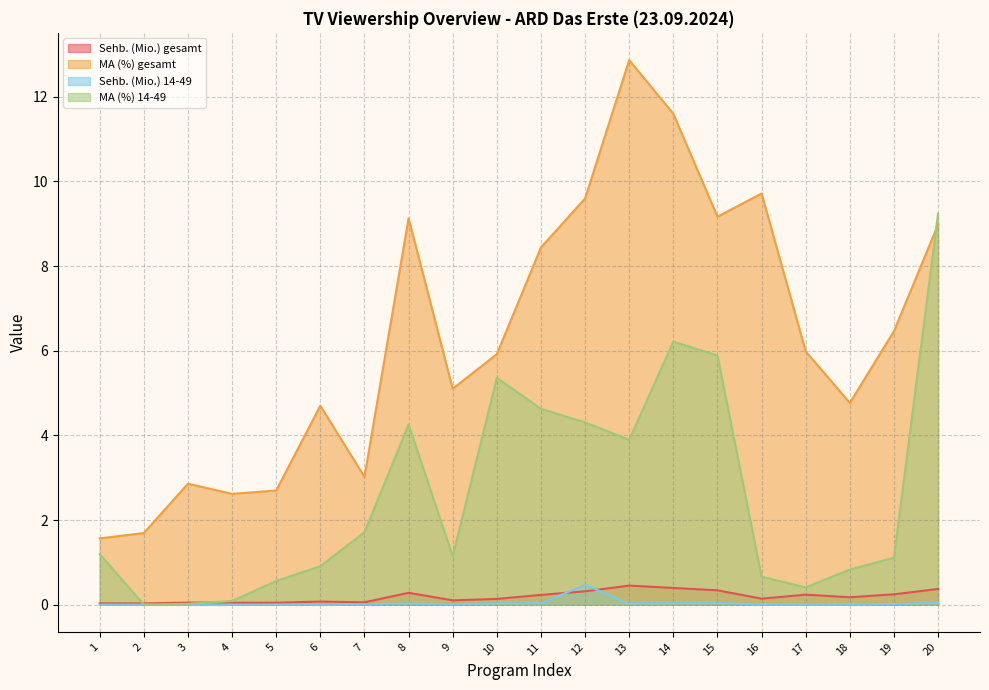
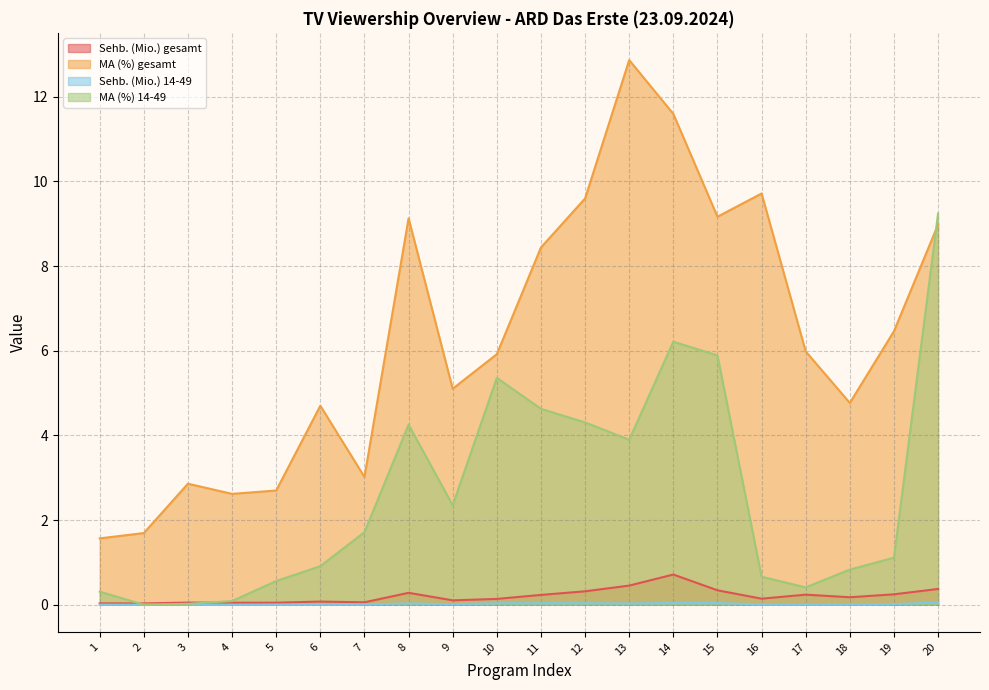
MA (%) 14-49, 1: 1.2 -> 0.3
MA (%) 14-49, 9: 1.1 -> 2.3
Sehb. (Mio.) 14-49, 12: 0.5 -> 0.0
Sehb. (Mio.) gesamt, 14: 0.4 -> 0.7
